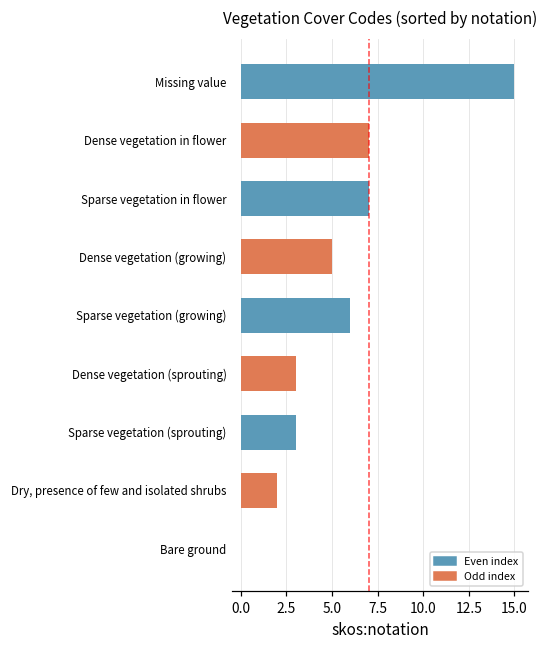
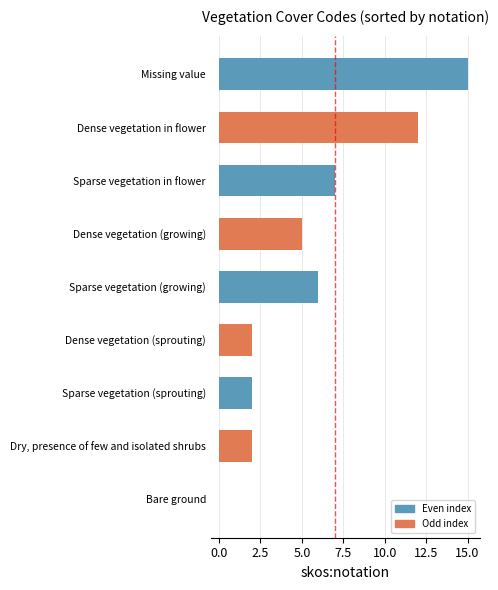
Dense vegetation in flower: 7 -> 12
Dense vegetation (sprouting): 3 -> 2
Sparse vegetation (sprouting): 3 -> 2
